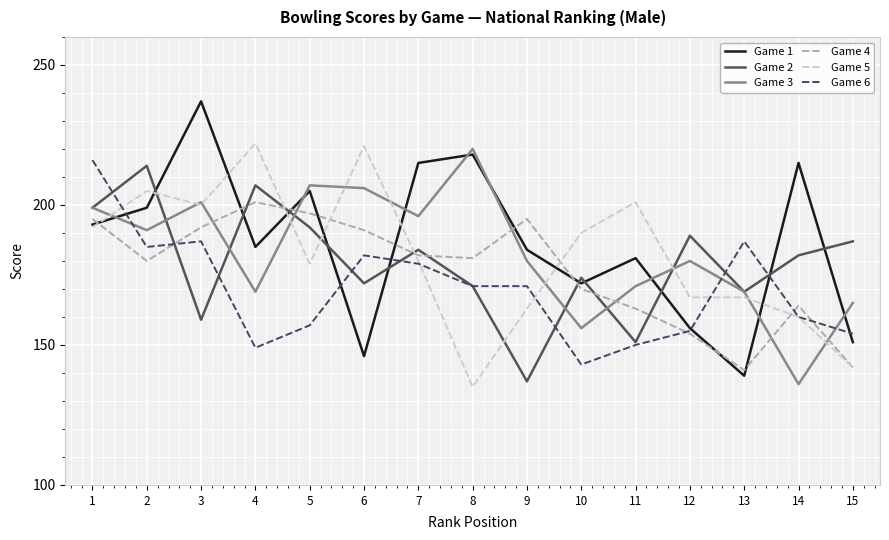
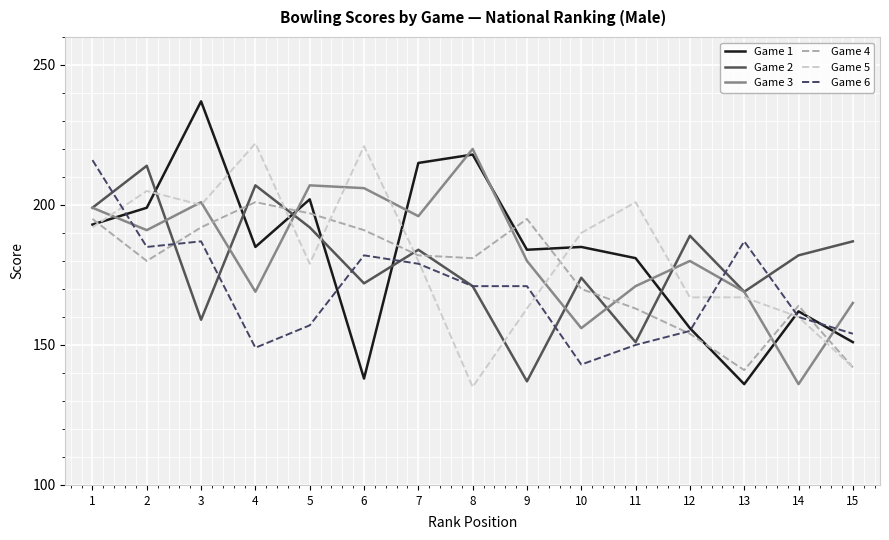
Game 1, 5: 205 -> 202
Game 1, 6: 146 -> 138
Game 1, 10: 172 -> 185
Game 1, 13: 139 -> 136
Game 1, 14: 215 -> 162
